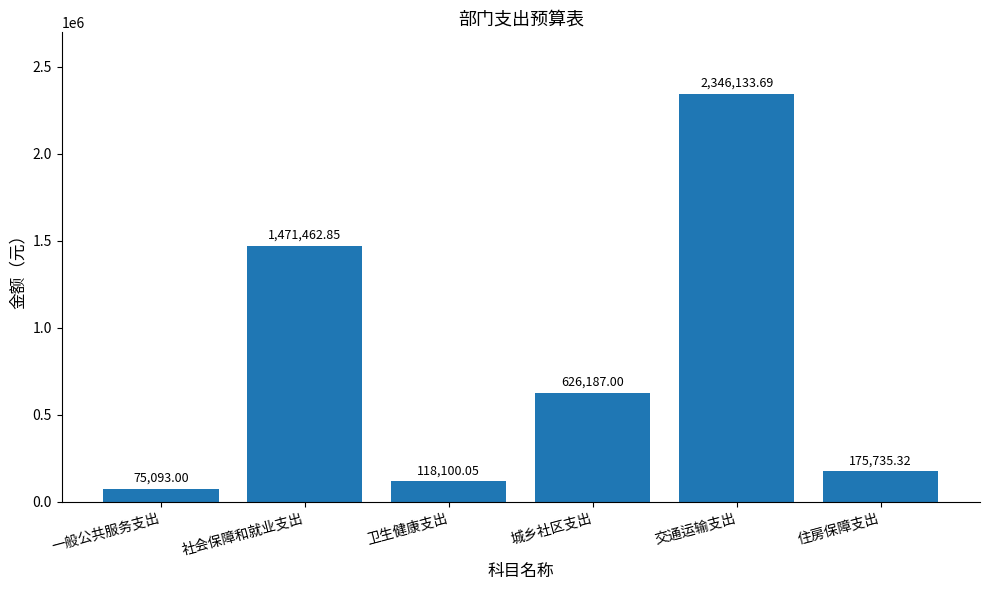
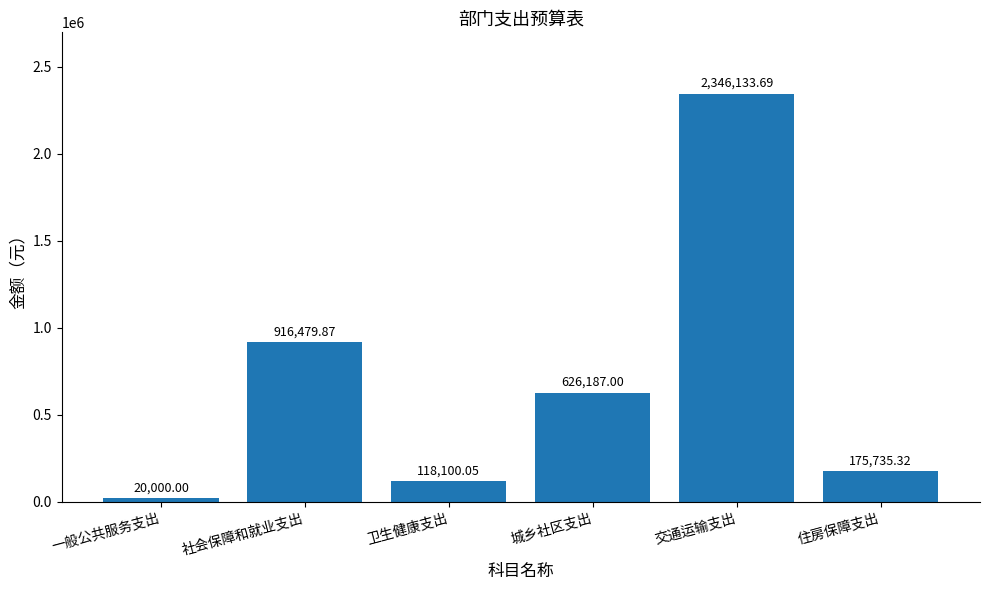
一般公共服务支出: 75,093.00 -> 20,000.00
社会保障和就业支出: 1,471,462.85 -> 916,479.87
